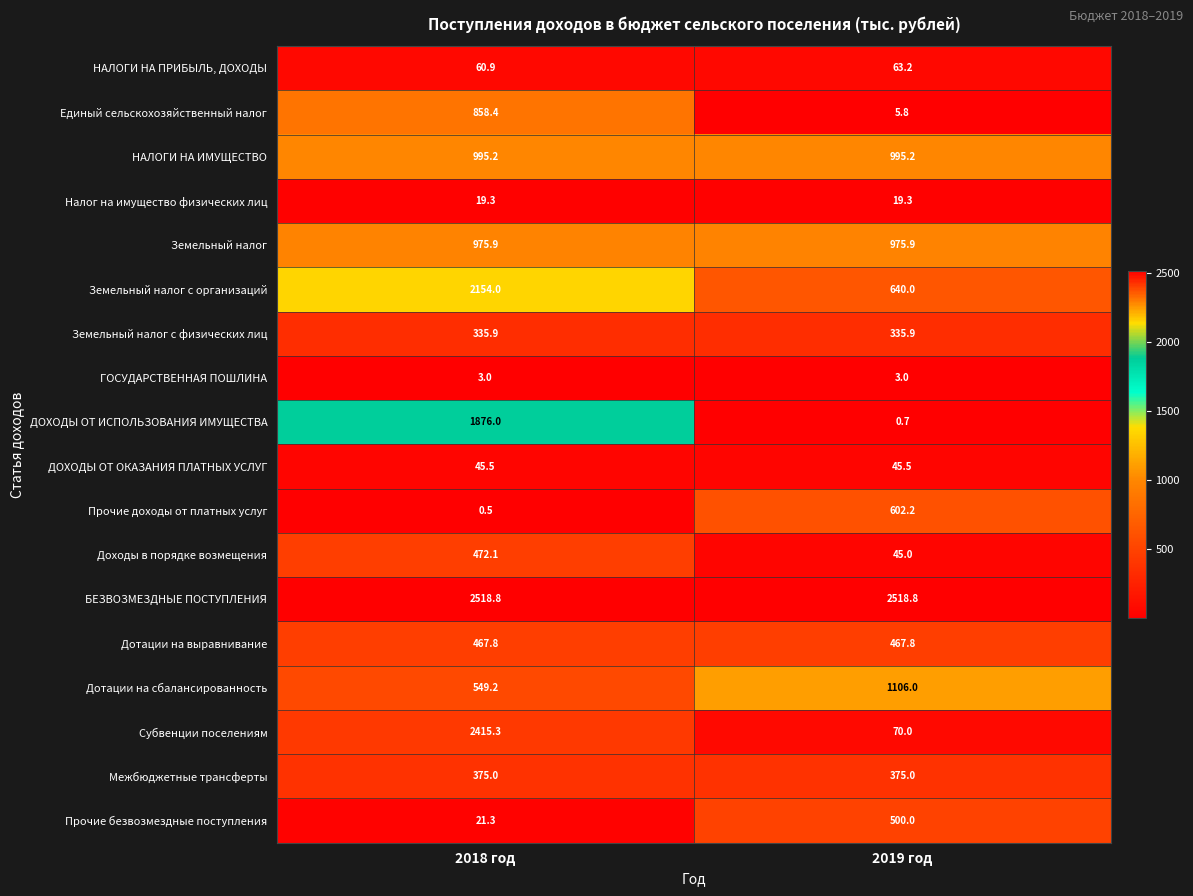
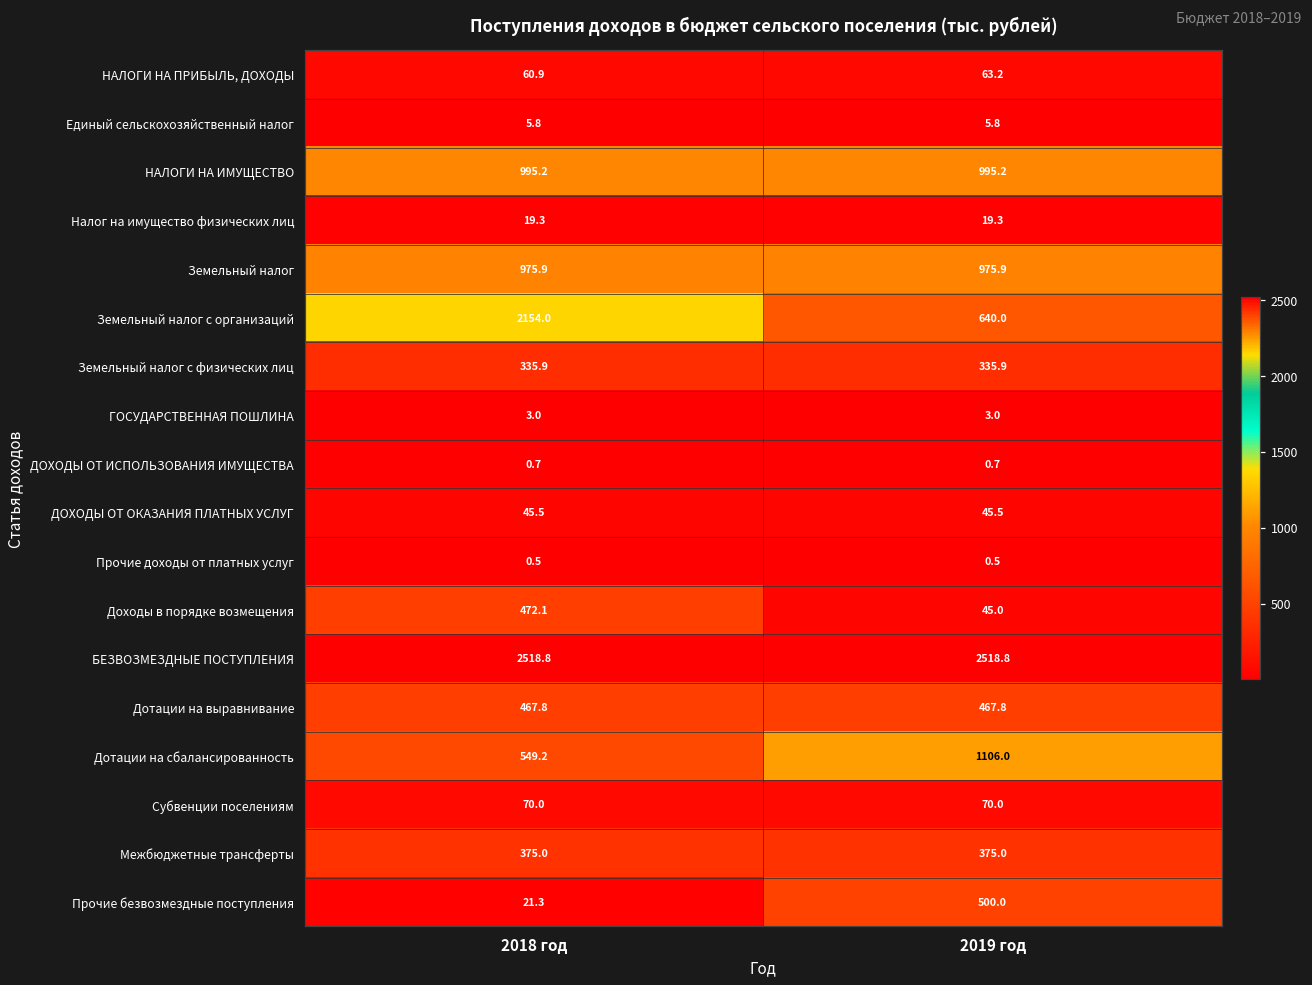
Единый сельскохозяйственный налог, 2018 год: 858.4 -> 5.8
ДОХОДЫ ОТ ИСПОЛЬЗОВАНИЯ ИМУЩЕСТВА, 2018 год: 1876.0 -> 0.7
Прочие доходы от платных услуг, 2019 год: 602.2 -> 0.5
Субвенции поселениям, 2018 год: 2415.3 -> 70.0
